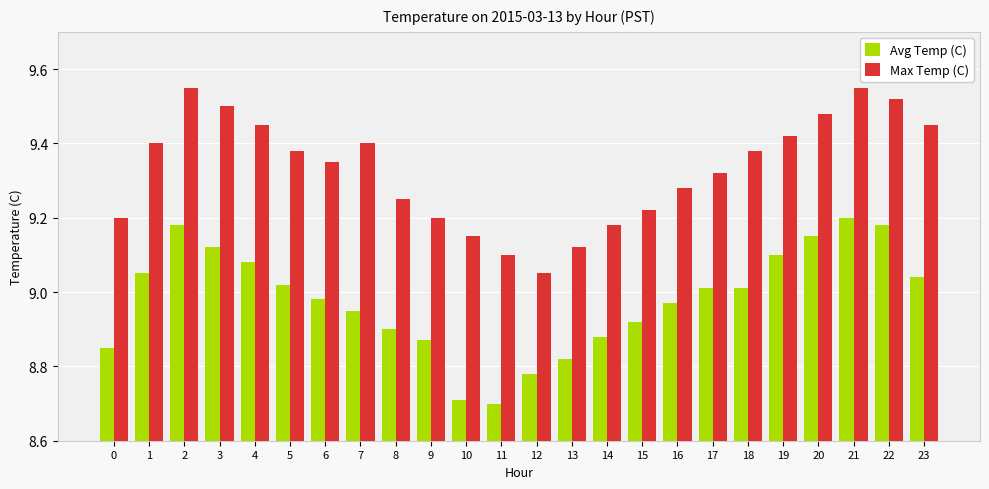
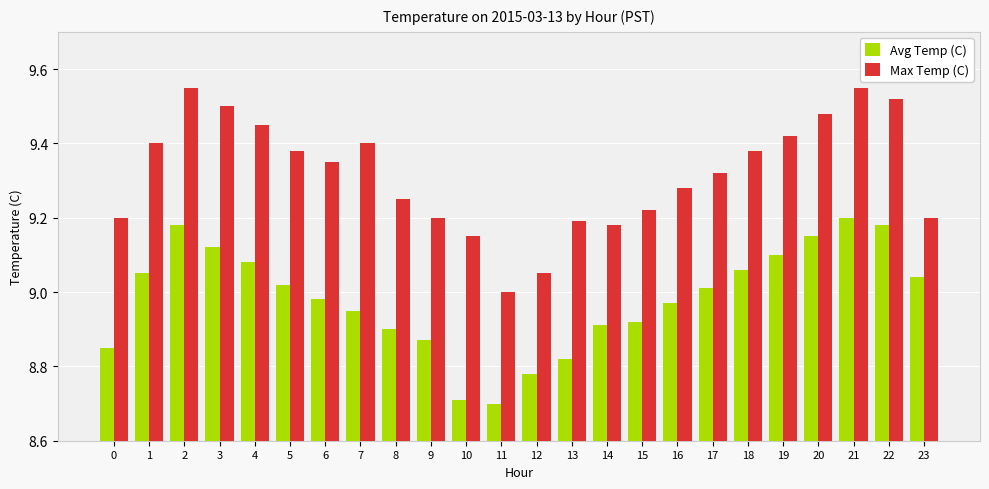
Max Temp (C), 11: 9.1 -> 9.0
Max Temp (C), 13: 9.12 -> 9.19
Avg Temp (C), 14: 8.88 -> 8.91
Avg Temp (C), 18: 9.01 -> 9.06
Max Temp (C), 23: 9.45 -> 9.20
